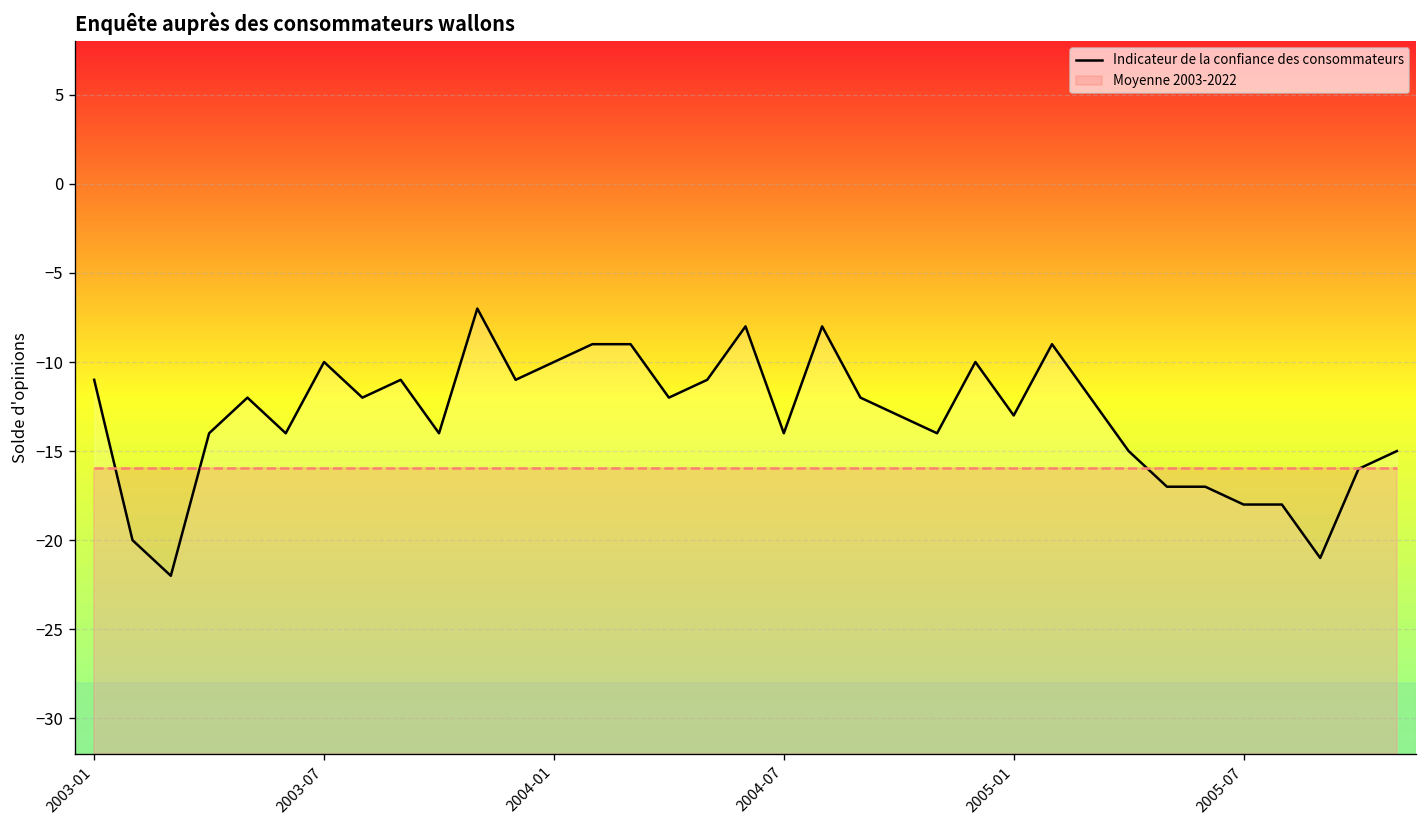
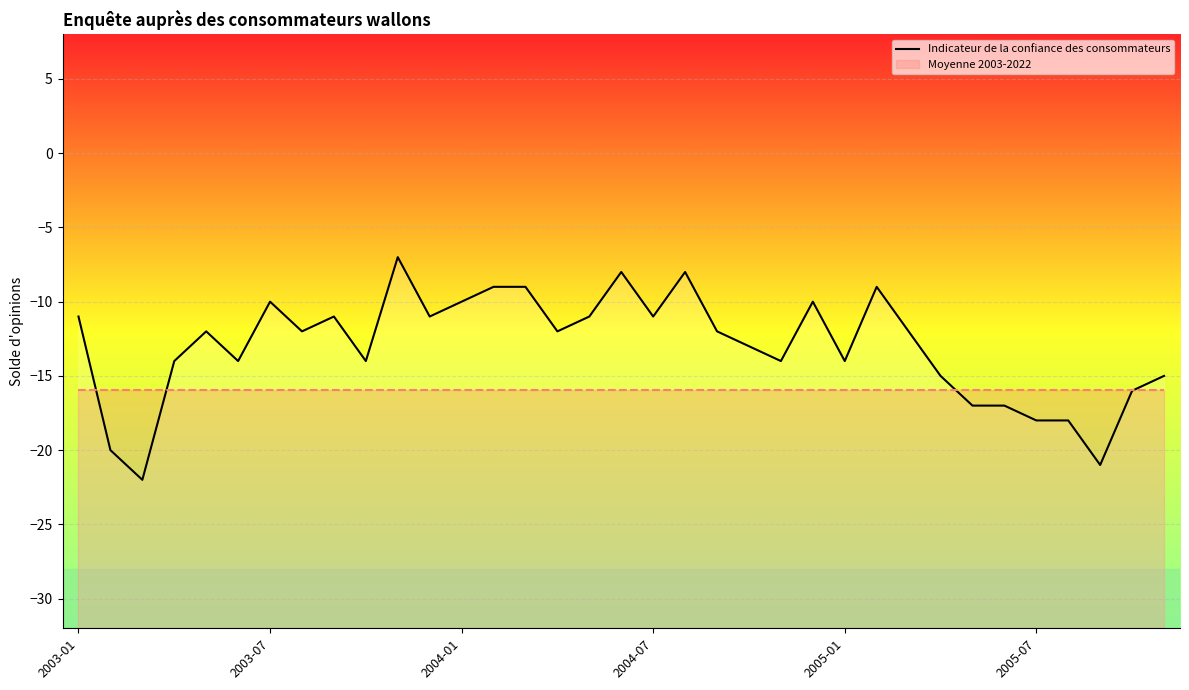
Indicateur de la confiance des consommateurs, 2004-07: -14 -> -11
Indicateur de la confiance des consommateurs, 2005-01: -13 -> -14
